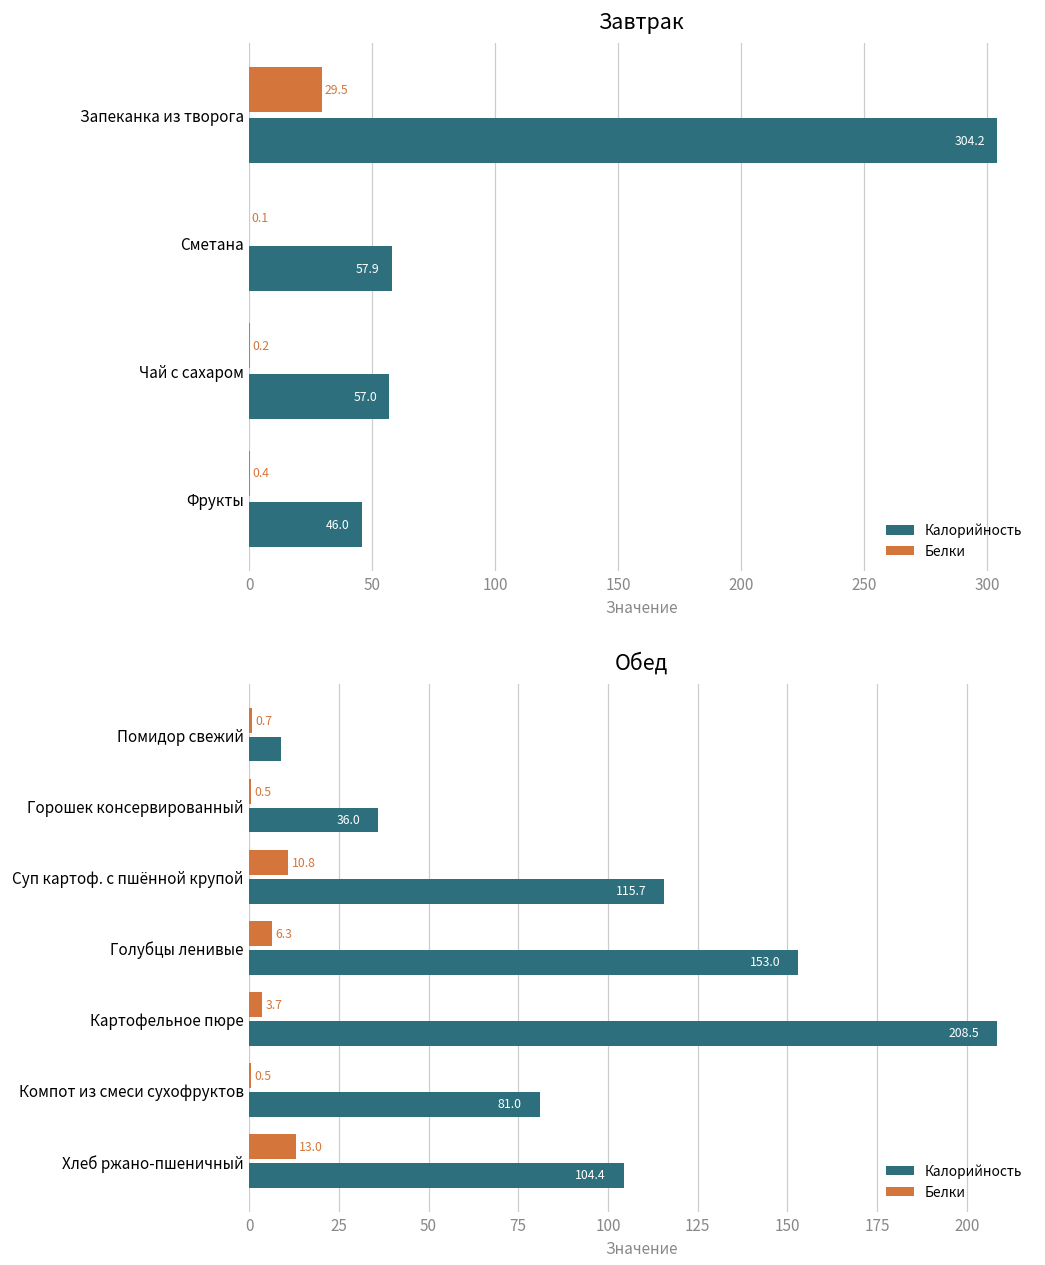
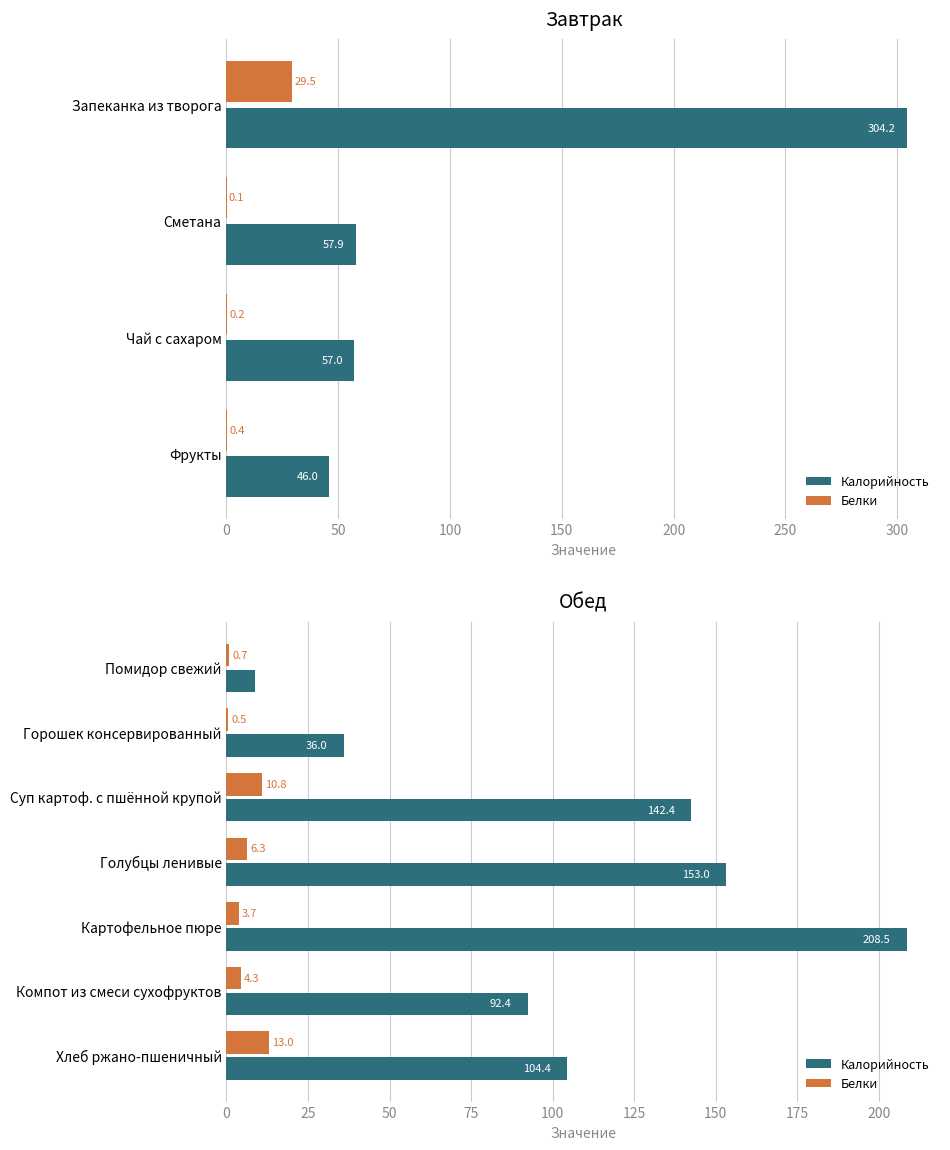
Обед, Калорийность, Суп картоф. с пшённой крупой: 115.7 -> 142.4
Обед, Белки, Компот из смеси сухофруктов: 0.5 -> 4.3
Обед, Калорийность, Компот из смеси сухофруктов: 81.0 -> 92.4
